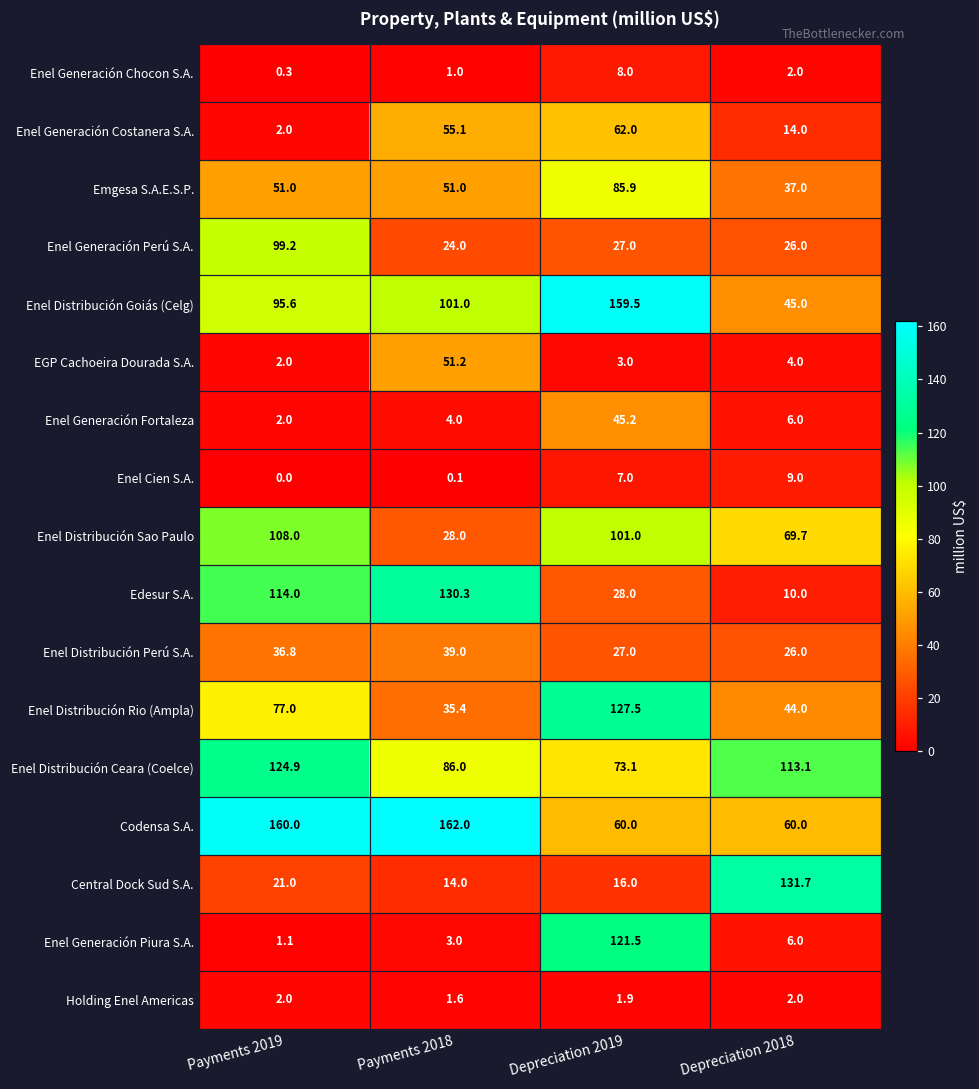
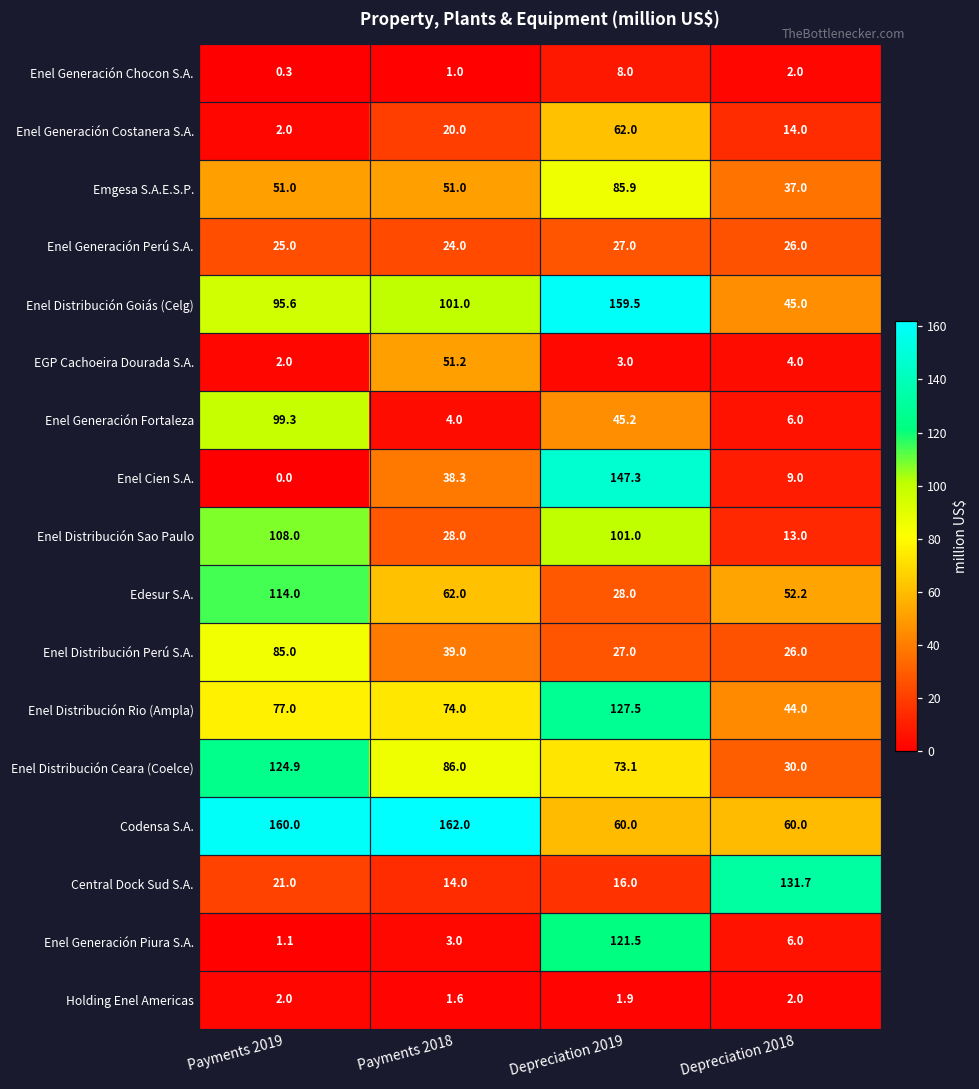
Enel Generación Costanera S.A., Payments 2018: 55.1 -> 20.0
Enel Generación Perú S.A., Payments 2019: 99.2 -> 25.0
Enel Generación Fortaleza, Payments 2019: 2.0 -> 99.3
Enel Cien S.A., Payments 2018: 0.1 -> 38.3
Enel Cien S.A., Depreciation 2019: 7.0 -> 147.3
Enel Distribución Sao Paulo, Depreciation 2018: 69.7 -> 13.0
Edesur S.A., Payments 2018: 130.3 -> 62.0
Edesur S.A., Depreciation 2018: 10.0 -> 52.2
Enel Distribución Perú S.A., Payments 2019: 36.8 -> 85.0
Enel Distribución Rio (Ampla), Payments 2018: 35.4 -> 74.0
Enel Distribución Ceara (Coelce), Depreciation 2018: 113.1 -> 30.0
